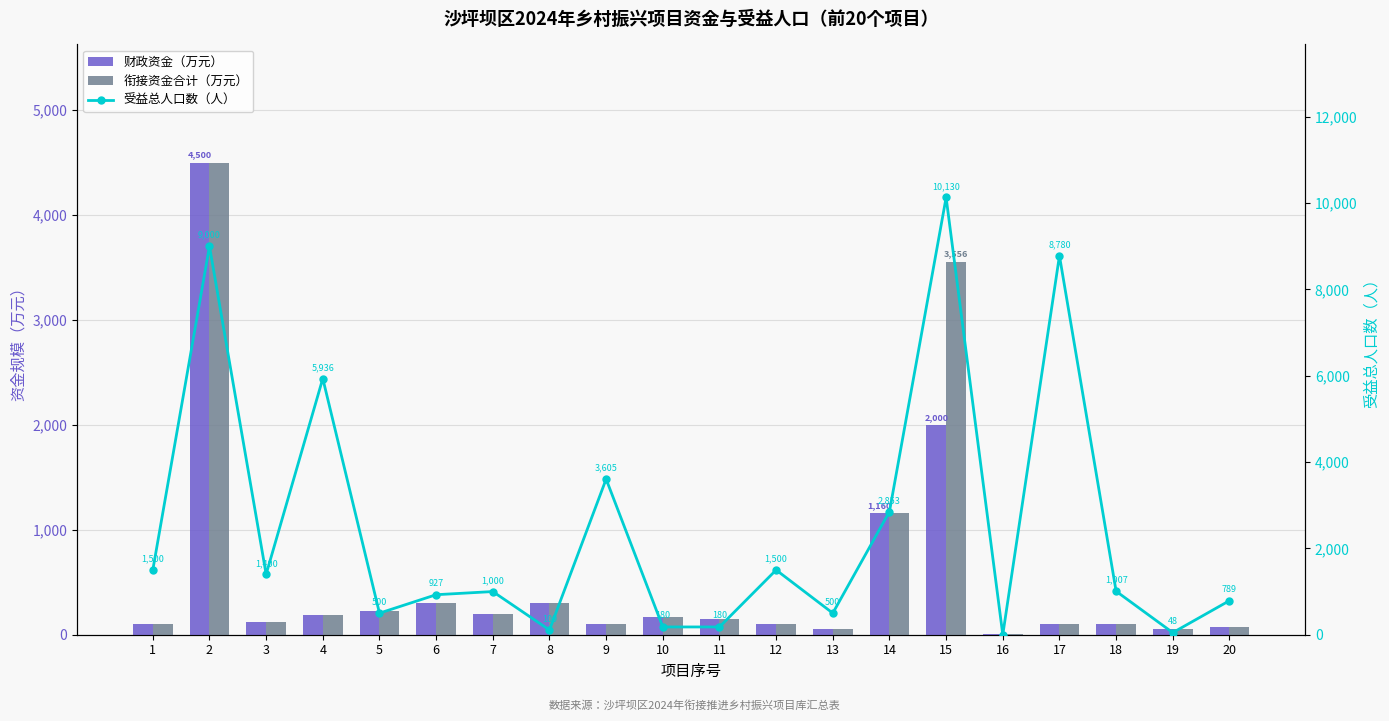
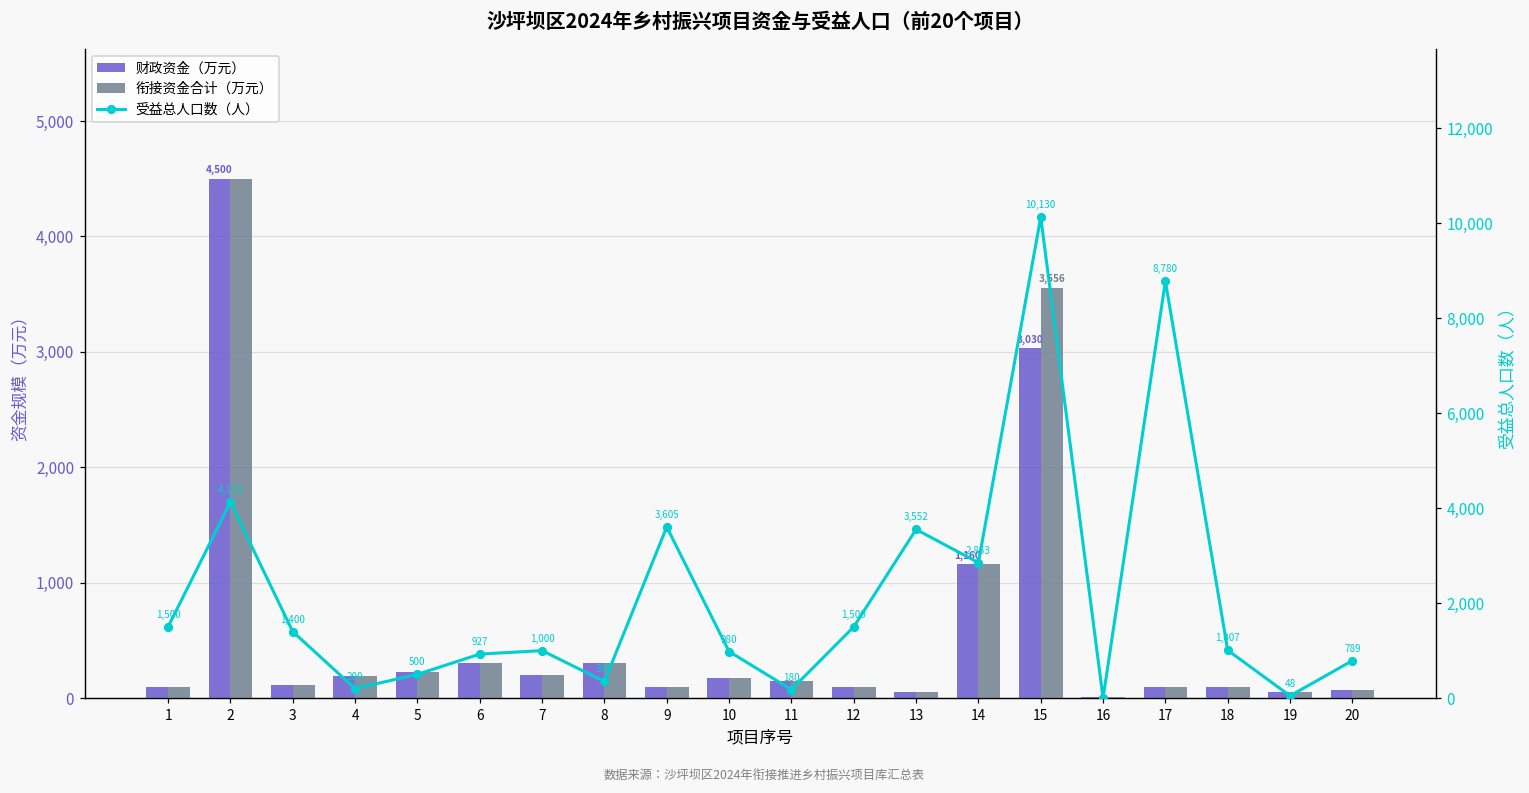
财政资金（万元）, 15: 2,000 -> 3,030
受益总人口数（人）, 2: 9,000 -> 4,128
受益总人口数（人）, 4: 5,936 -> 200
受益总人口数（人）, 8: 109 -> 350
受益总人口数（人）, 10: 180 -> 980
受益总人口数（人）, 13: 500 -> 3,552
